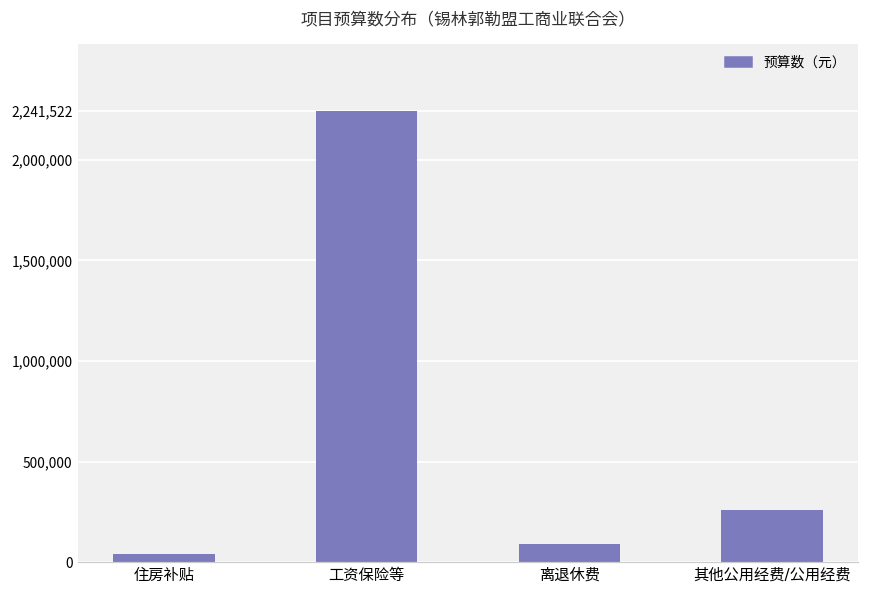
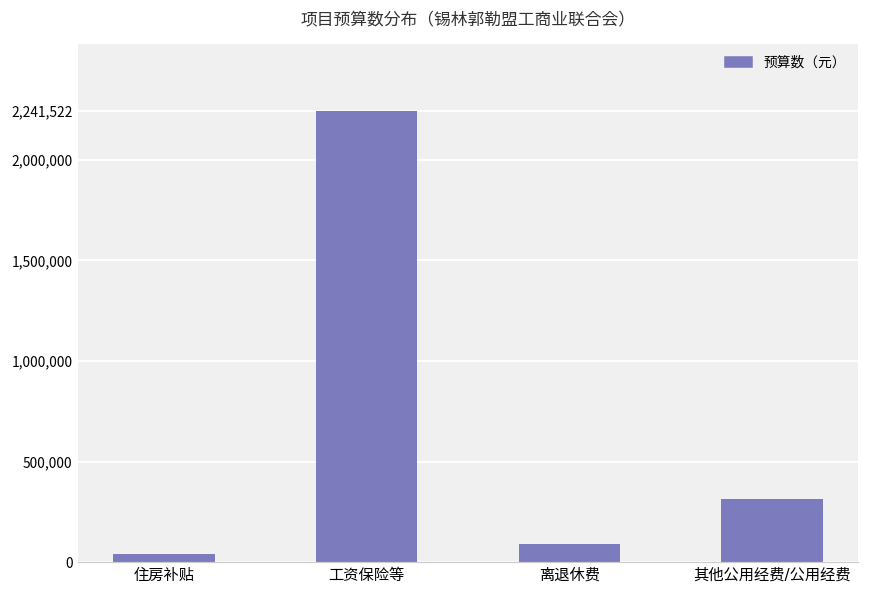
其他公用经费/公用经费: 260,000 -> 310,000
